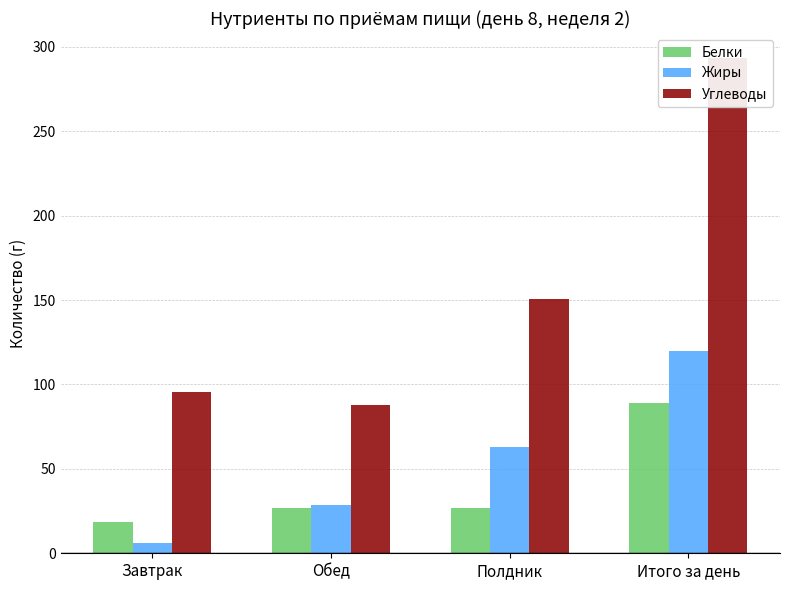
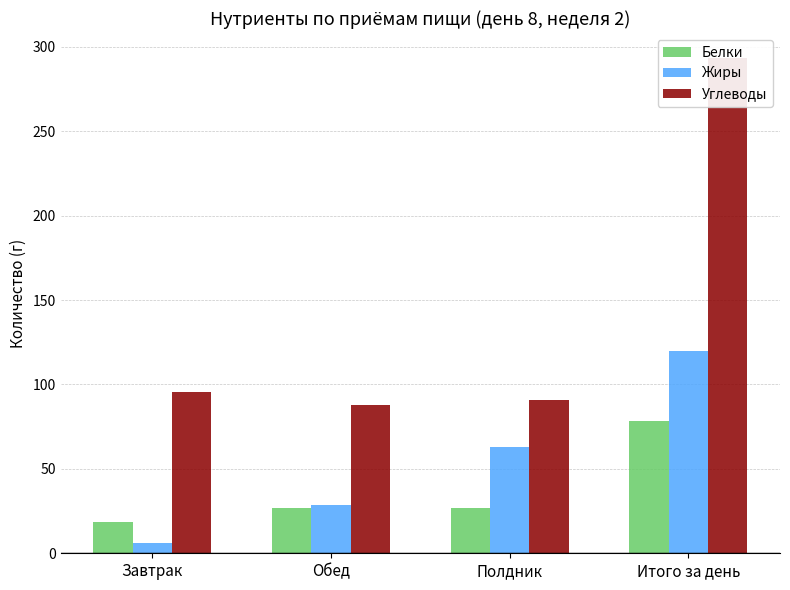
Углеводы, Полдник: 150 -> 91
Белки, Итого за день: 89 -> 78
